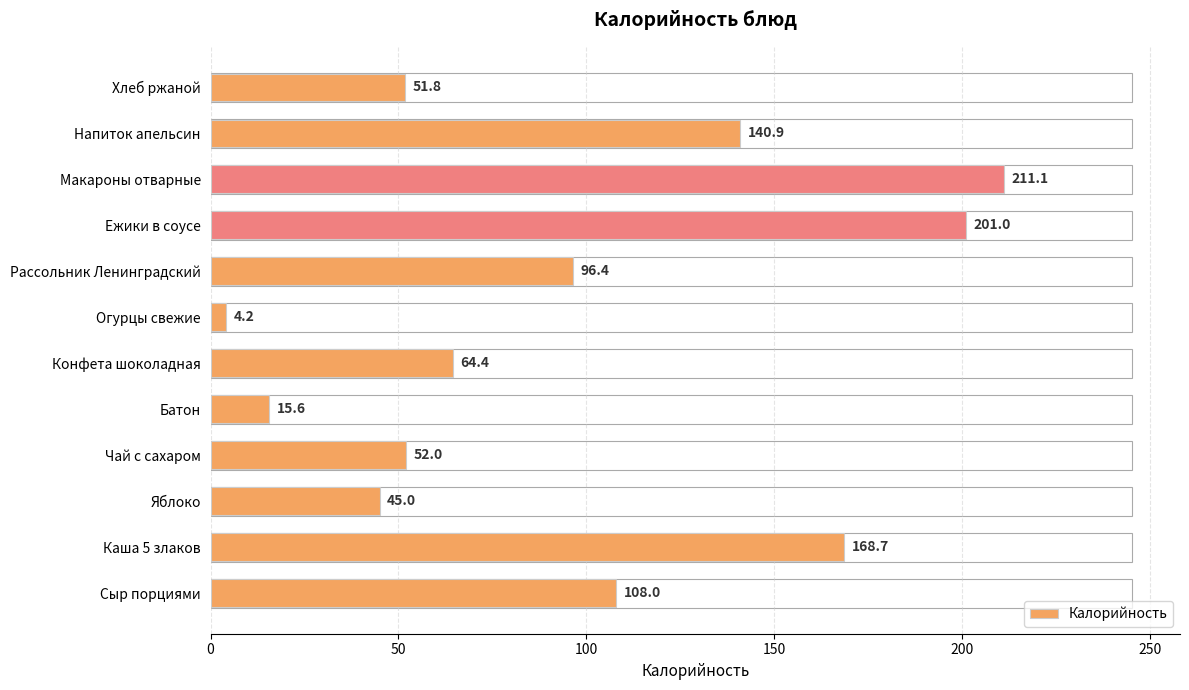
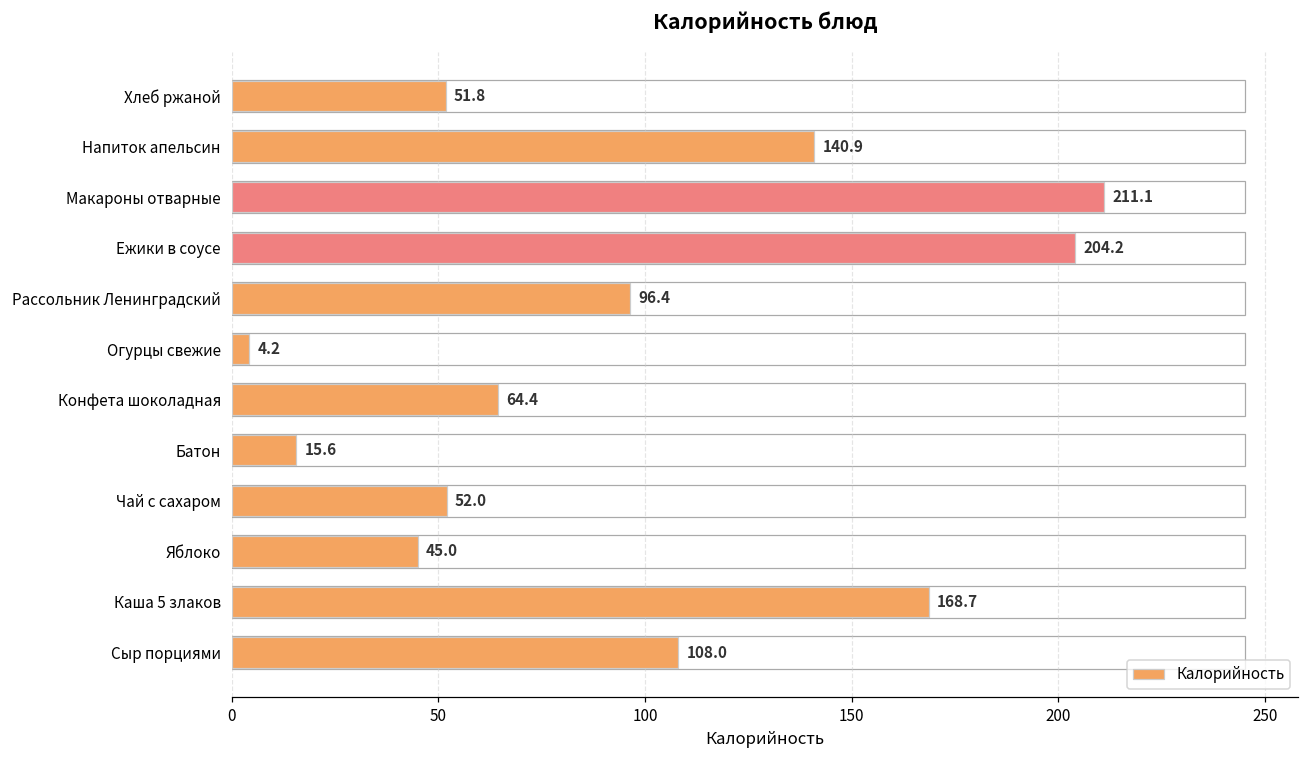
Ежики в соусе: 201.0 -> 204.2
